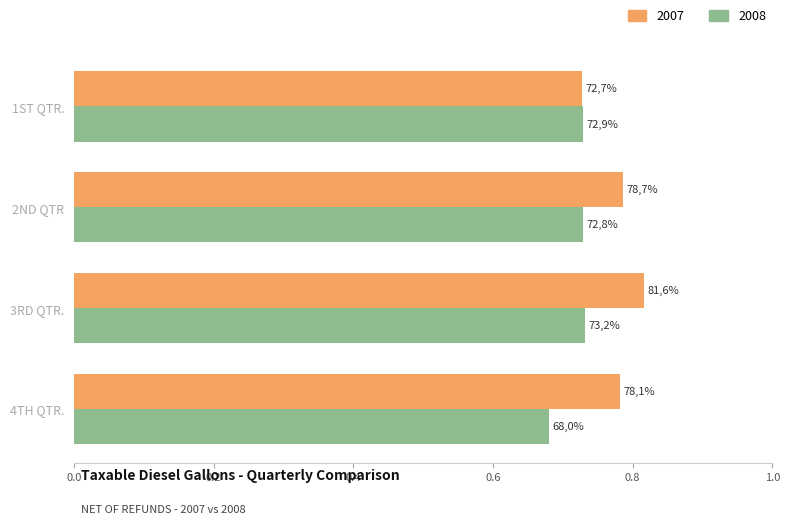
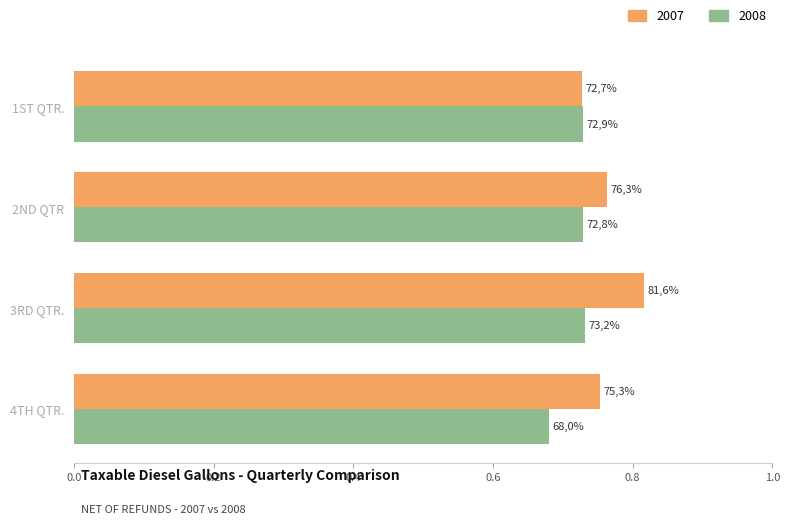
2007, 2ND QTR: 78,7% -> 76,3%
2007, 4TH QTR.: 78,1% -> 75,3%
